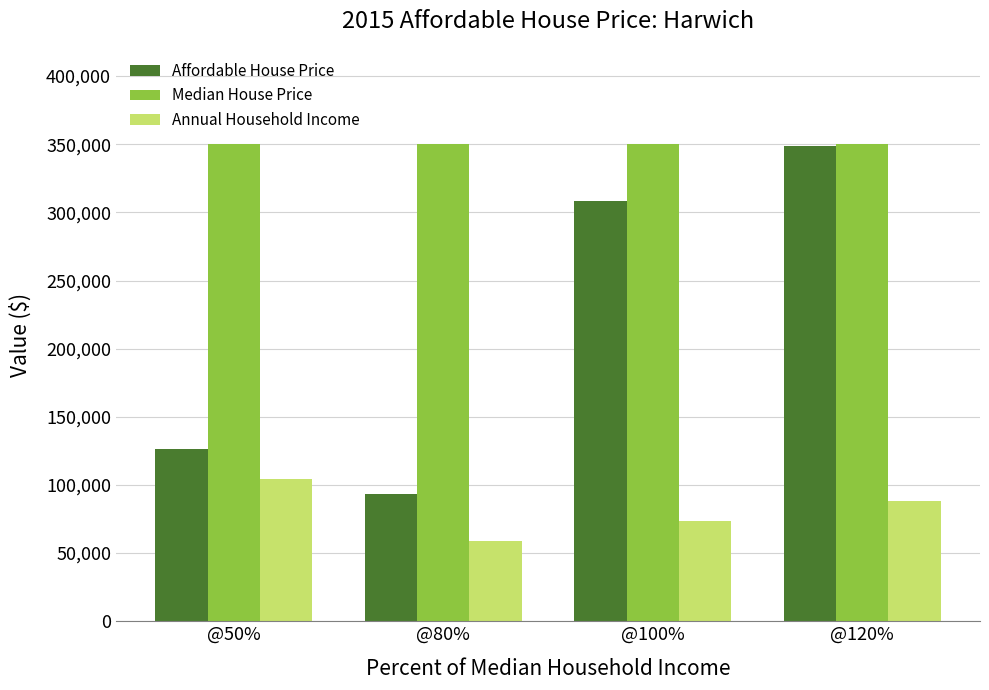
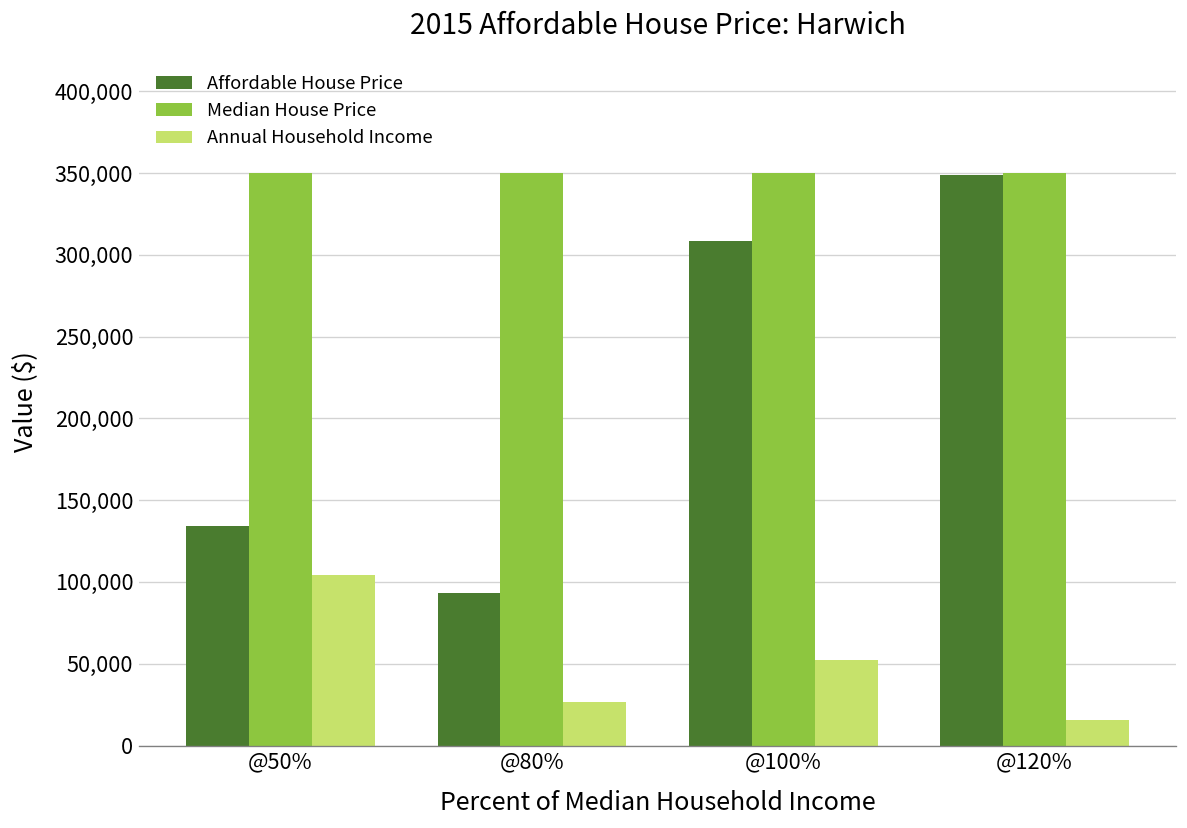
Affordable House Price, @50%: 126,000 -> 134,000
Annual Household Income, @80%: 59,000 -> 26,000
Annual Household Income, @100%: 73,000 -> 52,000
Annual Household Income, @120%: 88,000 -> 16,000
